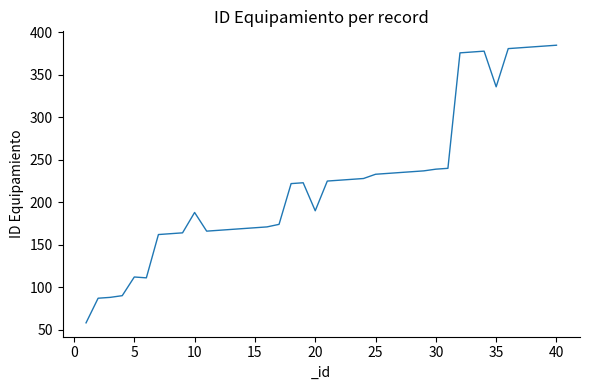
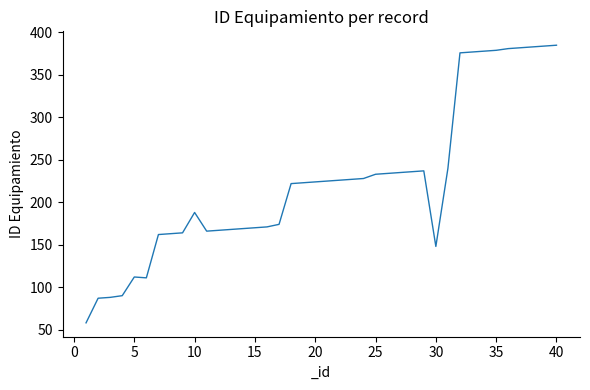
20: 190 -> 220
30: 240 -> 150
35: 340 -> 380
